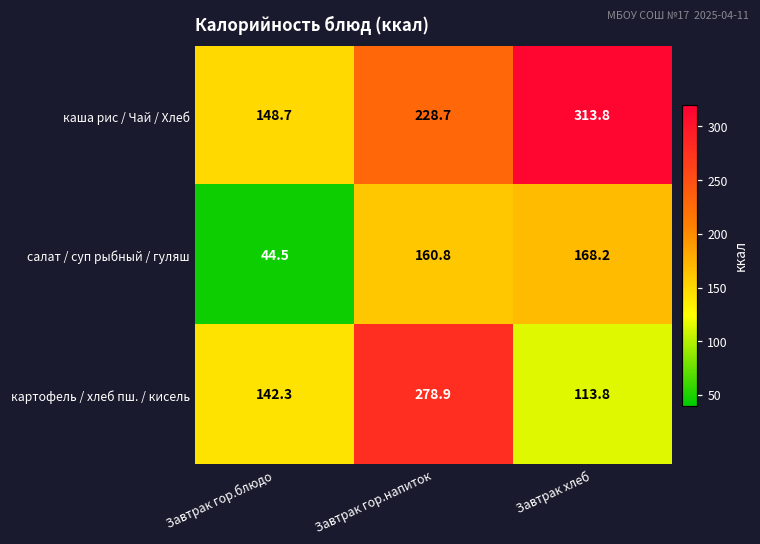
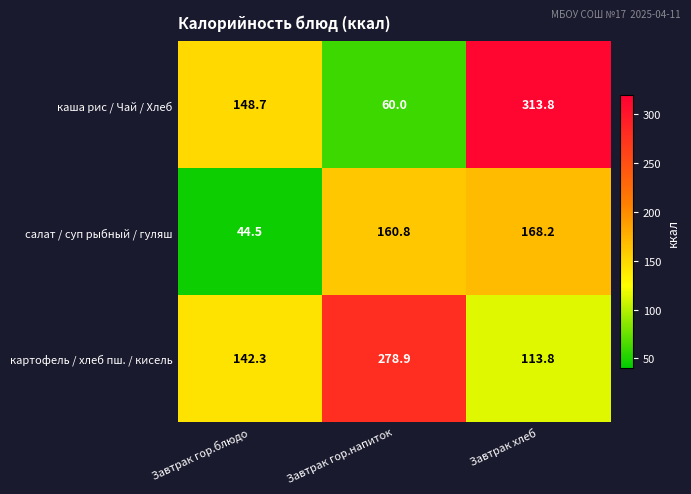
каша рис / Чай / Хлеб, Завтрак гор.напиток: 228.7 -> 60.0
